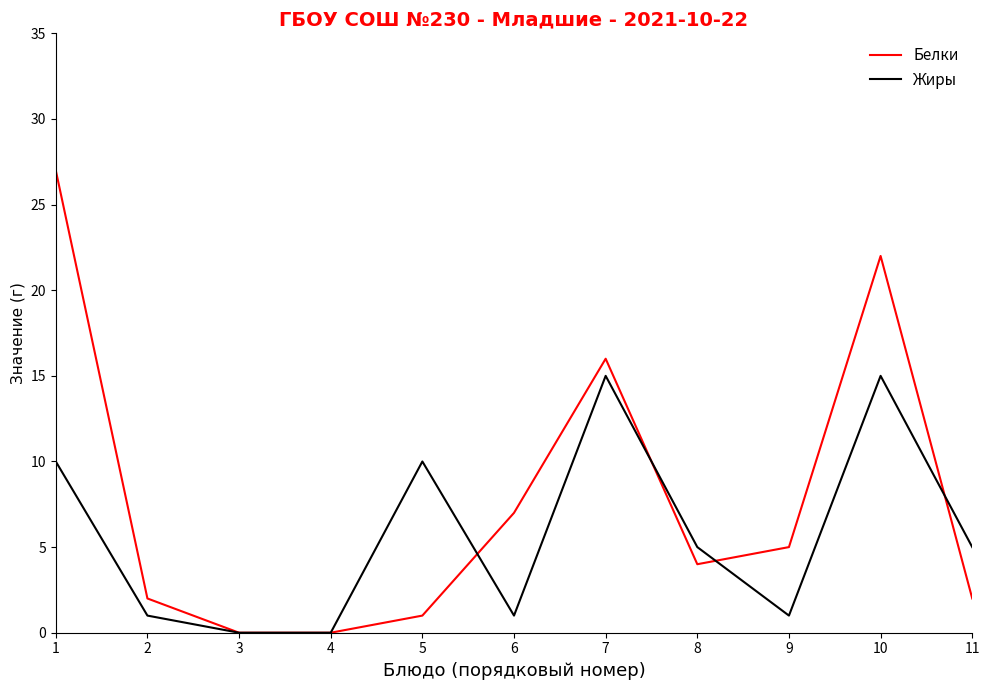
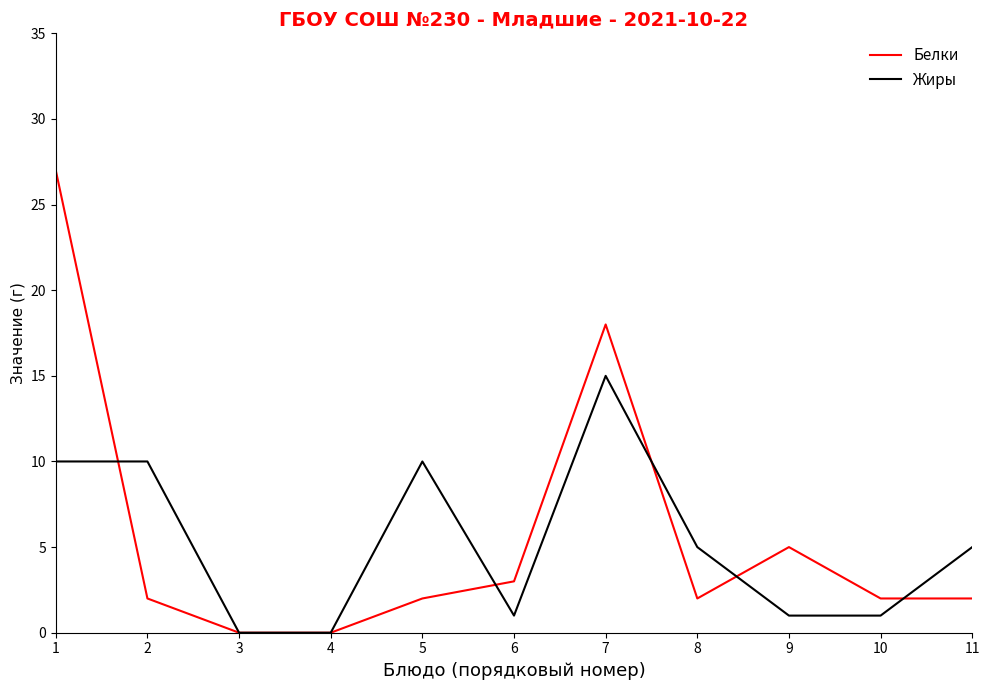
Жиры, 2: 1 -> 10
Белки, 5: 1 -> 2
Белки, 6: 7 -> 3
Белки, 7: 16 -> 18
Белки, 8: 4 -> 2
Белки, 10: 22 -> 2
Жиры, 10: 15 -> 1
